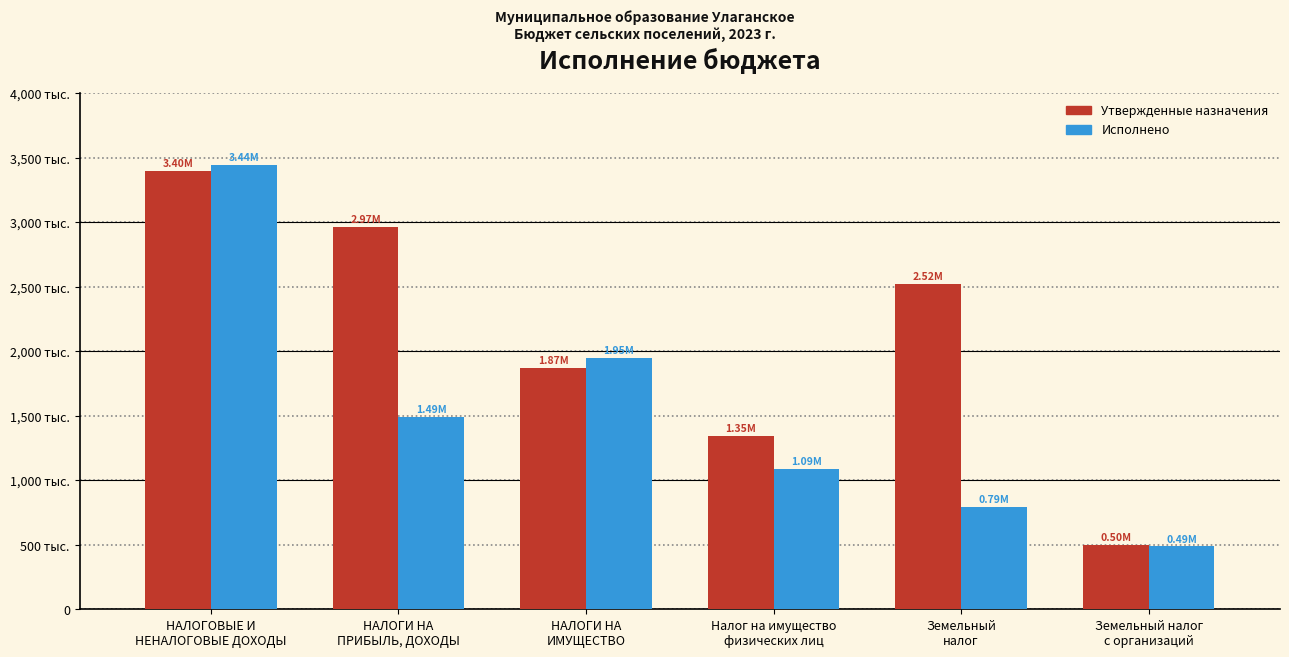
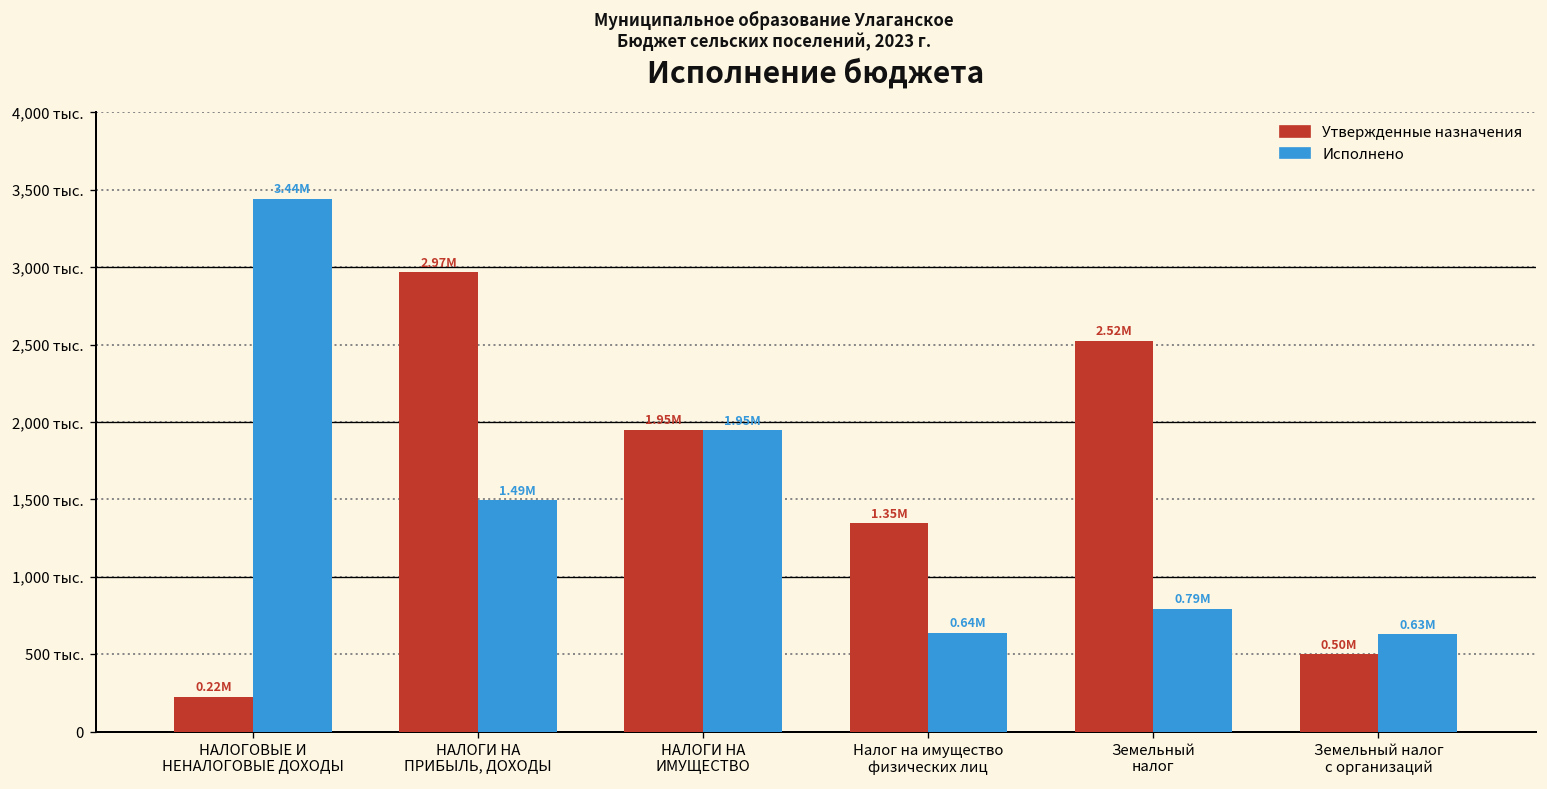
Утвержденные назначения, НАЛОГОВЫЕ И НЕНАЛОГОВЫЕ ДОХОДЫ: 3.40М -> 0.22М
Утвержденные назначения, НАЛОГИ НА ИМУЩЕСТВО: 1.87М -> 1.95М
Исполнено, Налог на имущество физических лиц: 1.09М -> 0.64М
Исполнено, Земельный налог с организаций: 0.49М -> 0.63М
